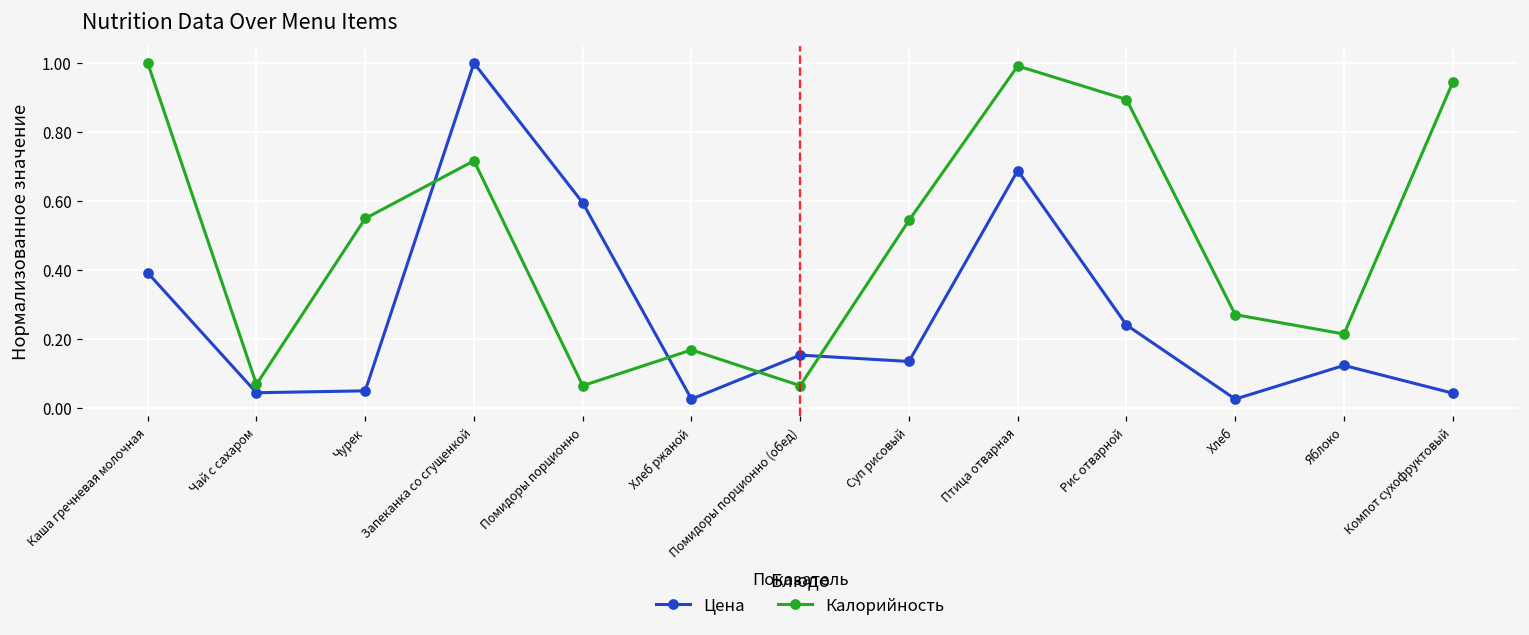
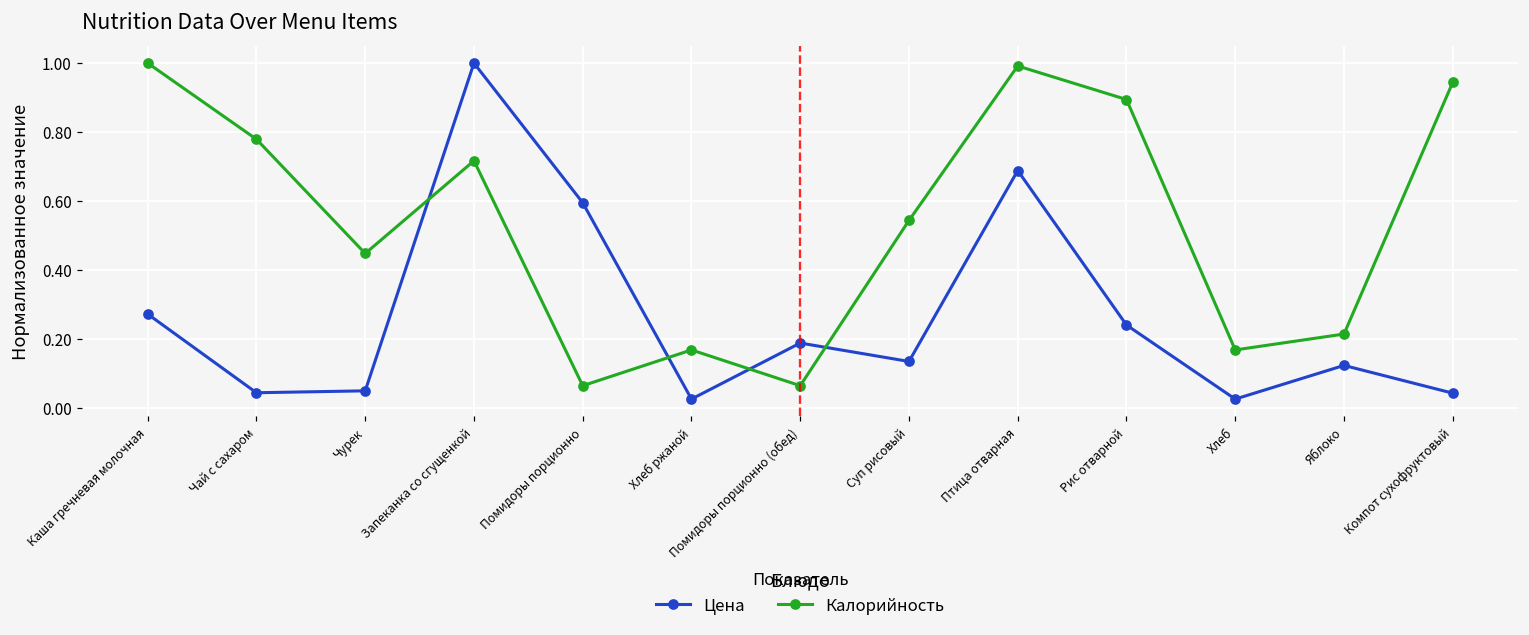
Цена, Каша гречневая молочная: 0.39 -> 0.27
Калорийность, Чай с сахаром: 0.07 -> 0.78
Калорийность, Чурек: 0.55 -> 0.45
Цена, Помидоры порционно (обед): 0.15 -> 0.19
Калорийность, Хлеб: 0.27 -> 0.17
